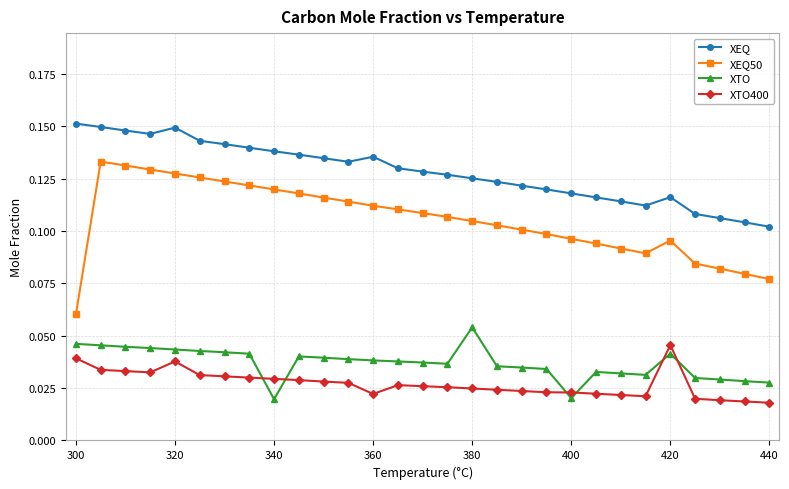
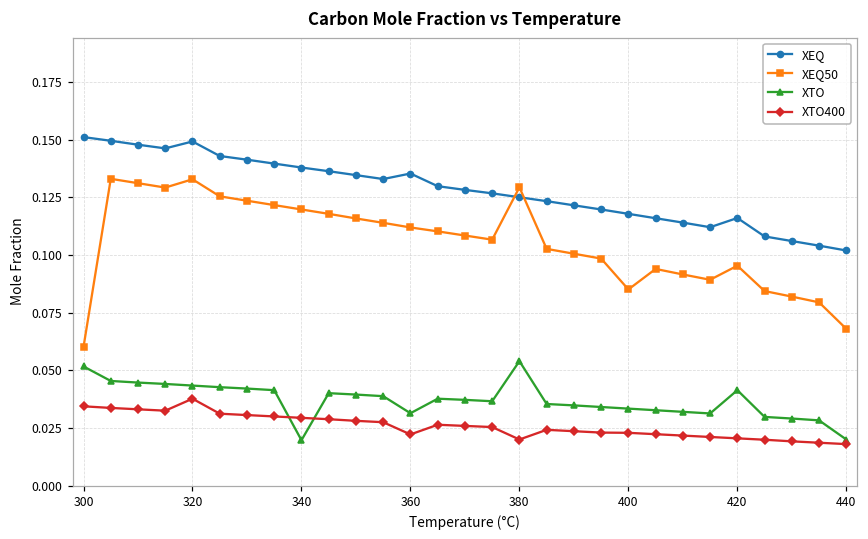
XTO, 300: 0.046 -> 0.052
XTO400, 300: 0.039 -> 0.034
XEQ50, 320: 0.127 -> 0.133
XTO, 360: 0.038 -> 0.031
XEQ50, 380: 0.105 -> 0.129
XTO400, 380: 0.025 -> 0.020
XEQ50, 400: 0.096 -> 0.085
XTO, 400: 0.020 -> 0.033
XTO400, 420: 0.046 -> 0.021
XEQ50, 440: 0.077 -> 0.068
XTO, 440: 0.028 -> 0.020
